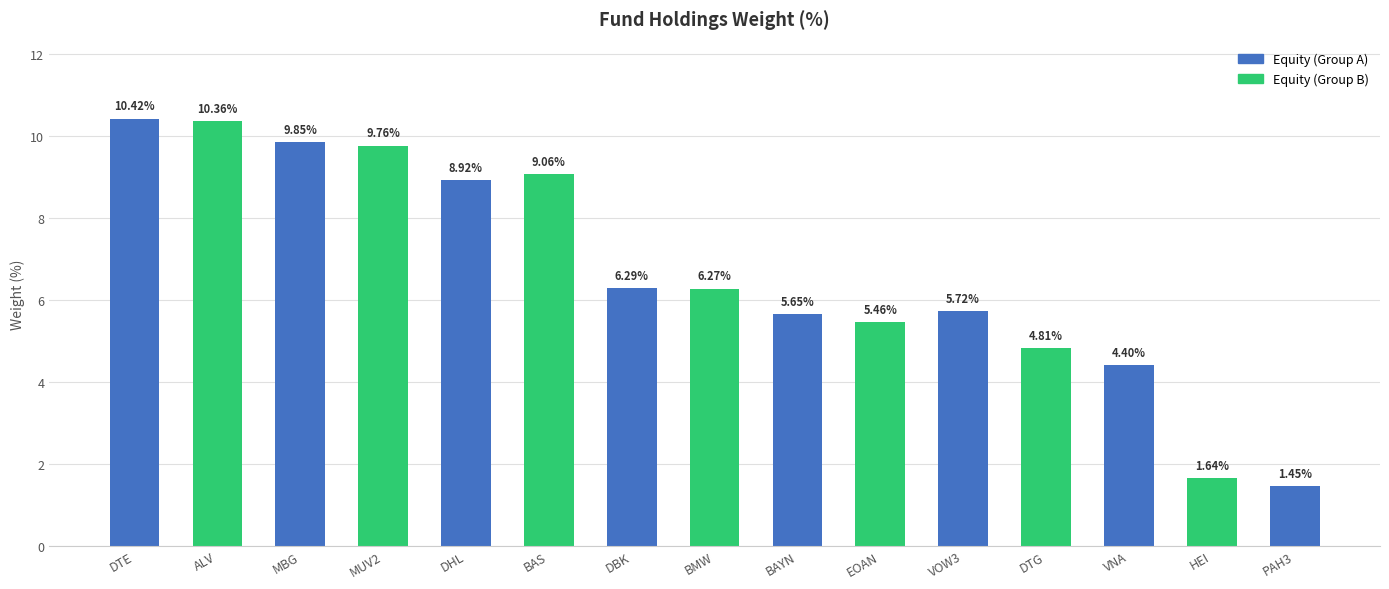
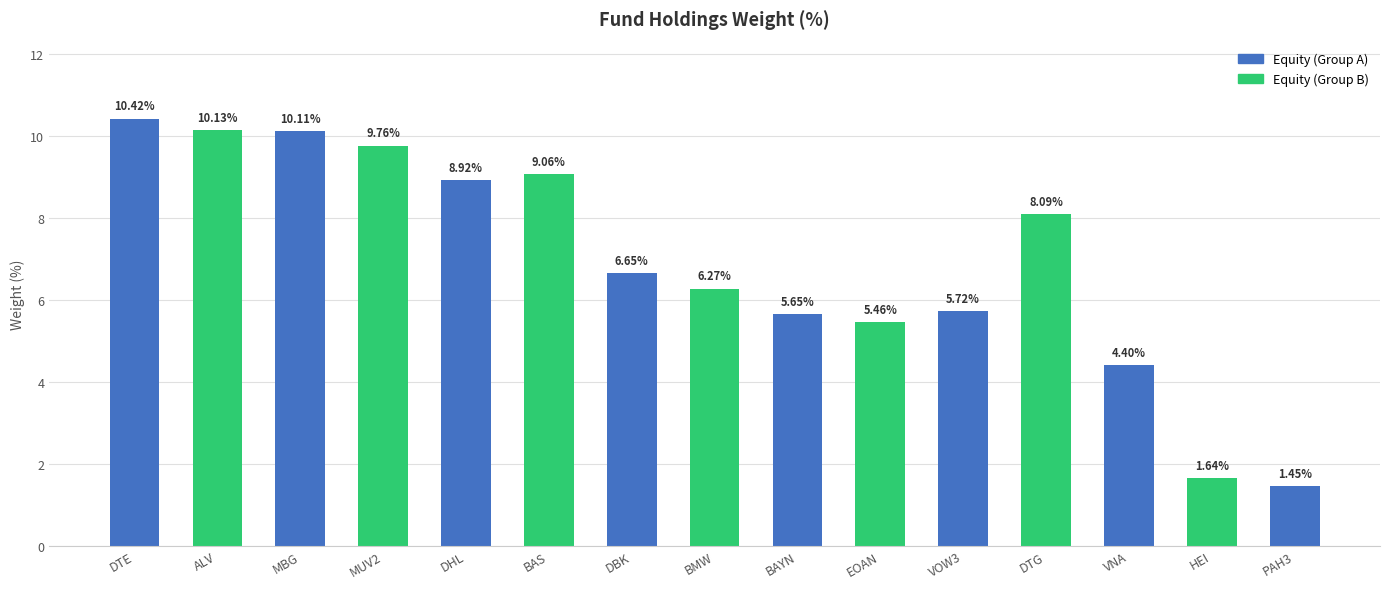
ALV: 10.36% -> 10.13%
MBG: 9.85% -> 10.11%
DBK: 6.29% -> 6.65%
DTG: 4.81% -> 8.09%
